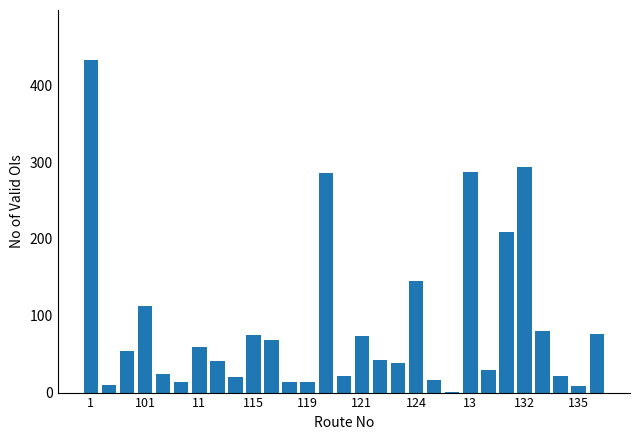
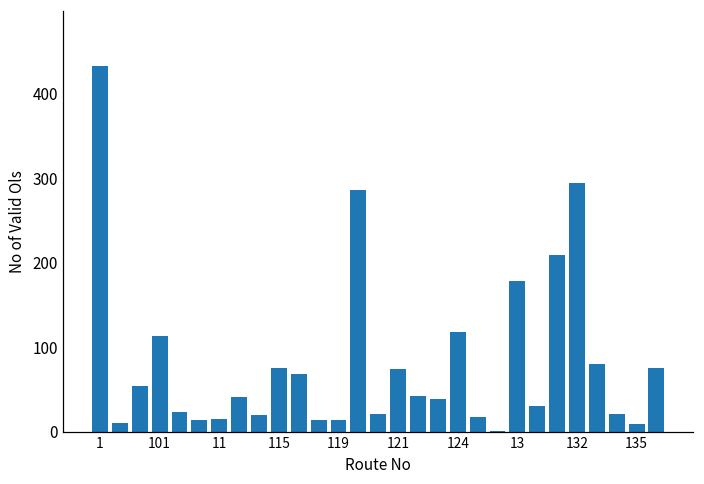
11: 60 -> 20
124: 150 -> 120
13: 290 -> 180
